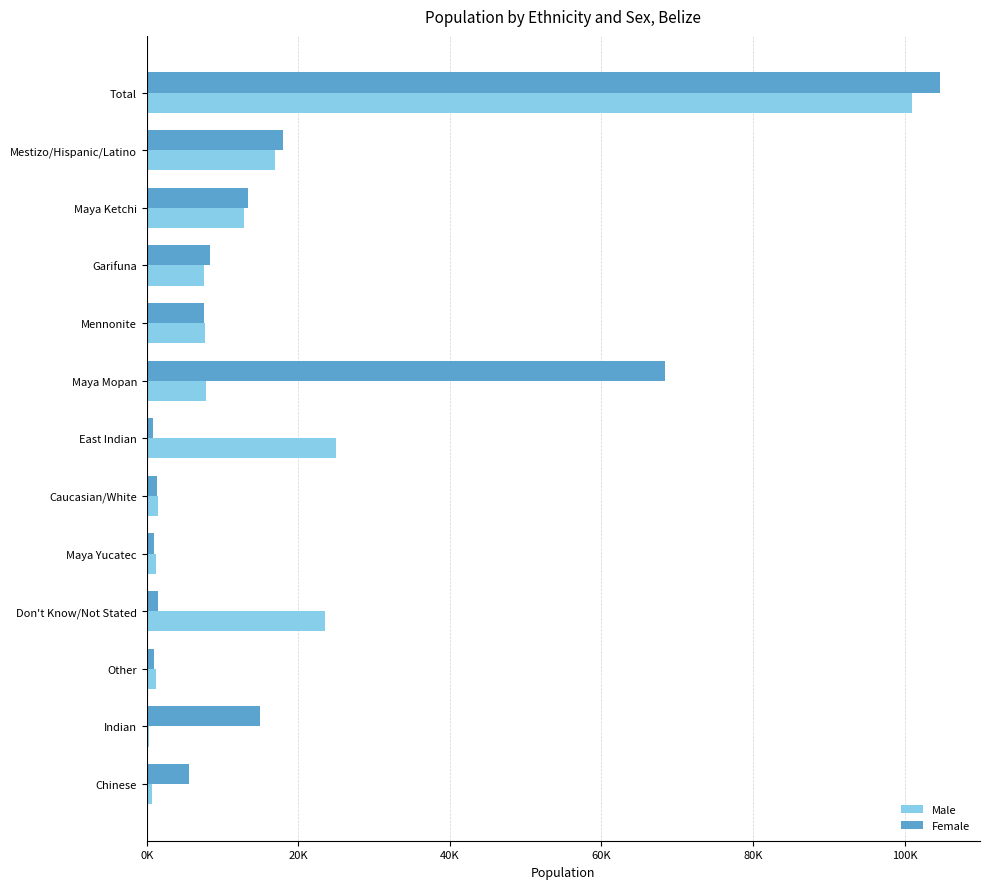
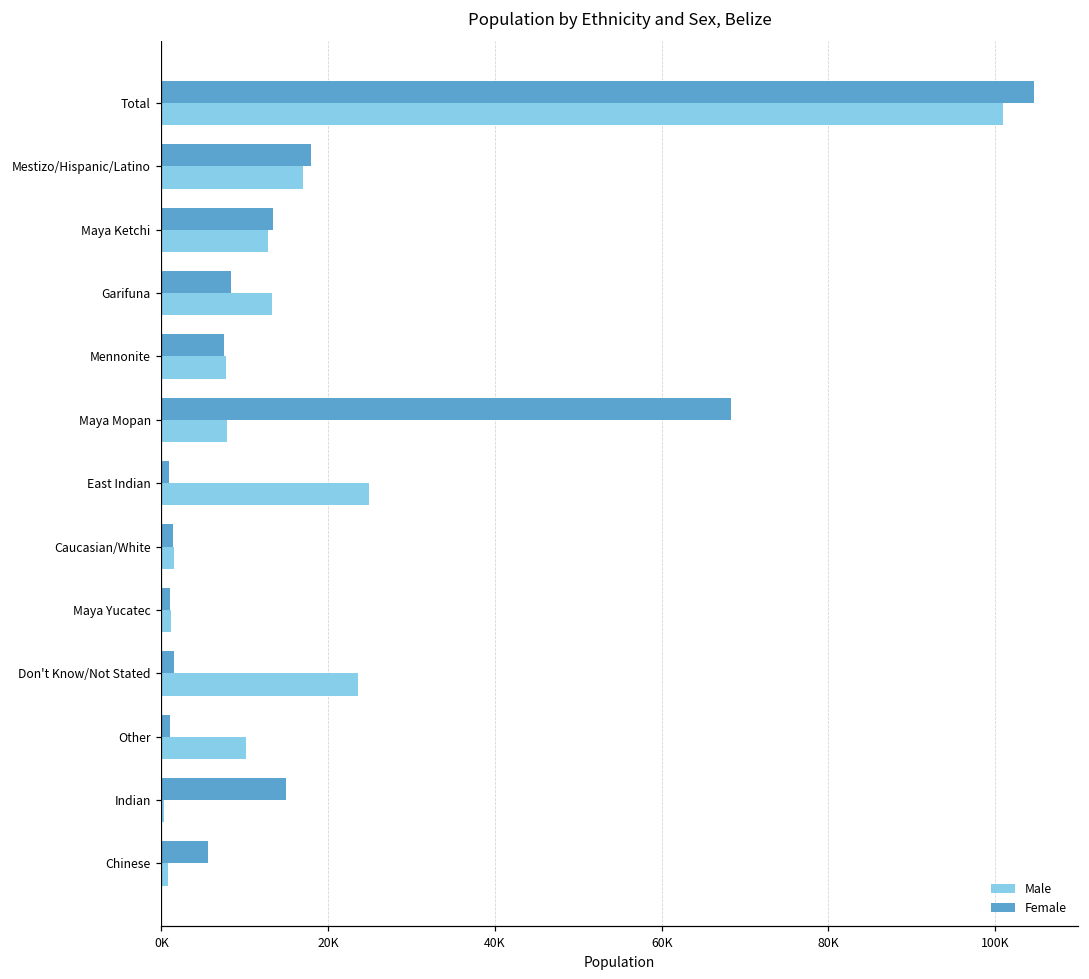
Male, Garifuna: 8000 -> 13000
Male, Other: 1000 -> 10000
